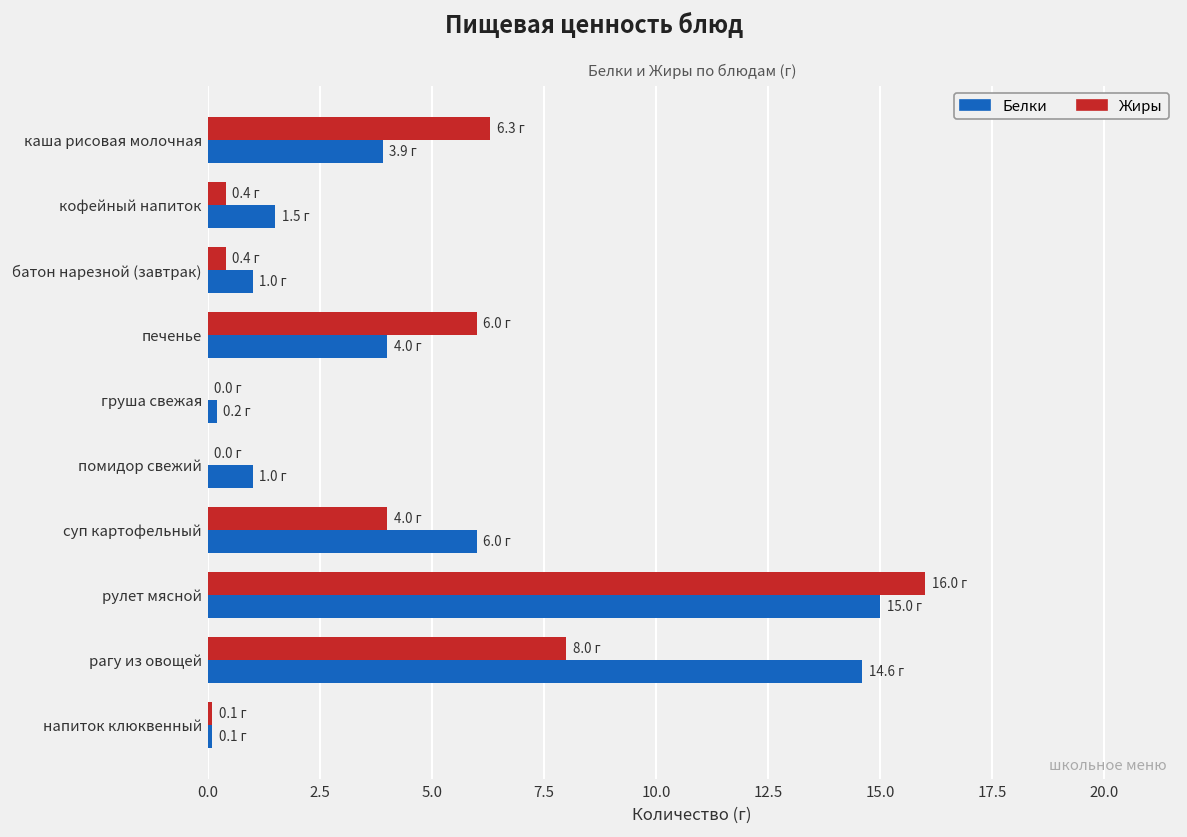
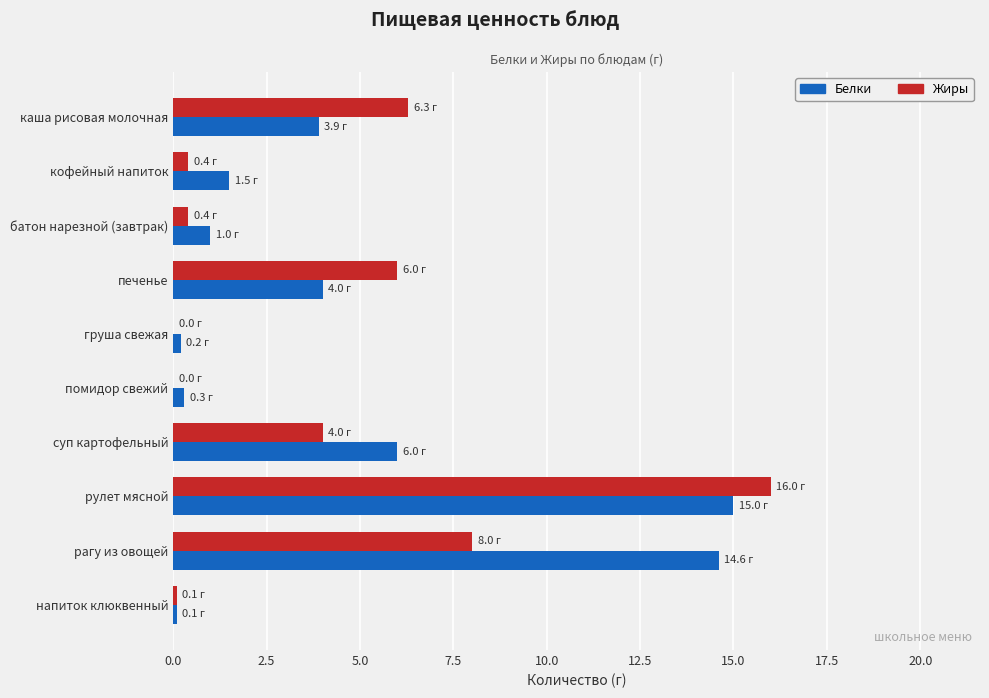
Белки, помидор свежий: 1.0 -> 0.3
